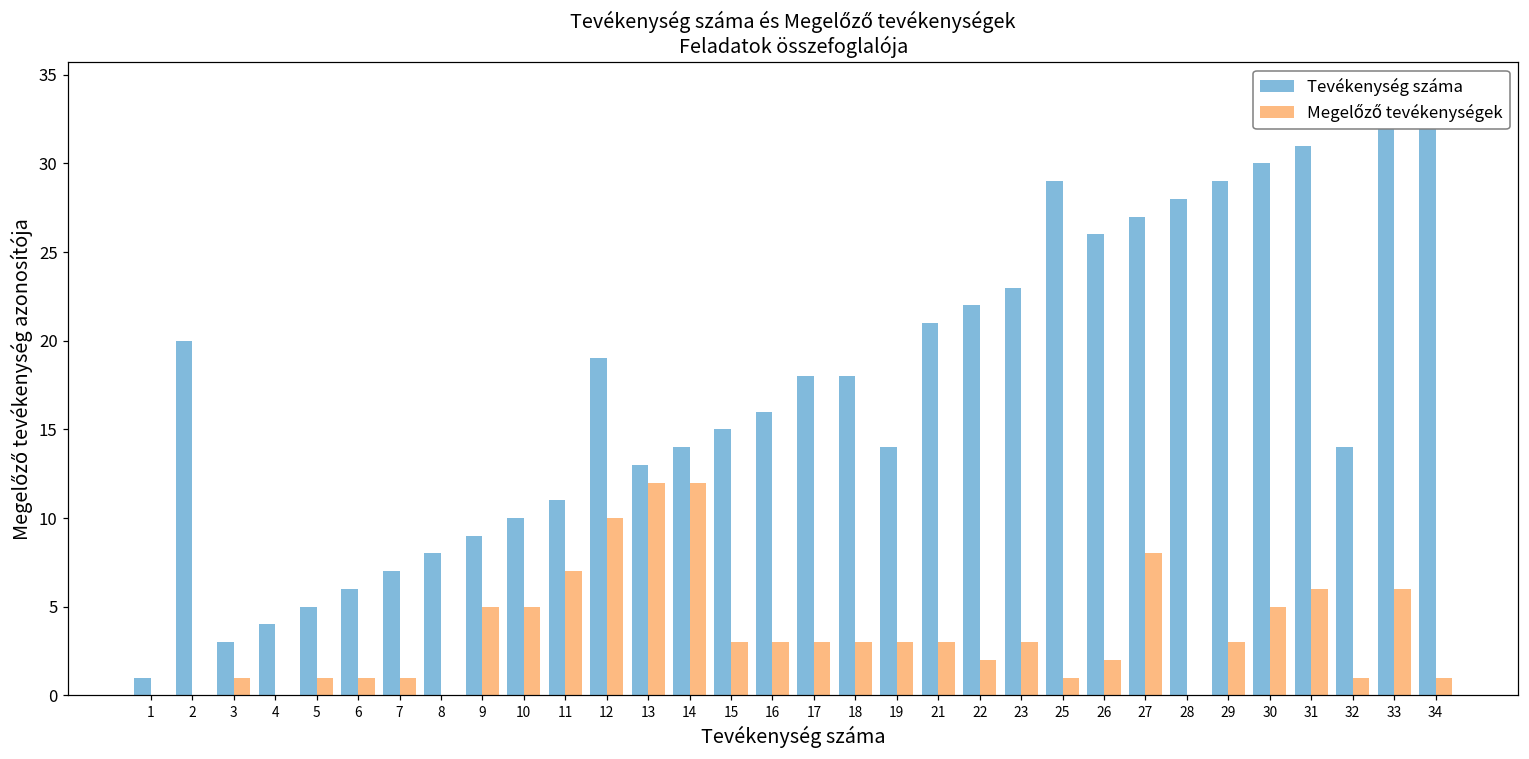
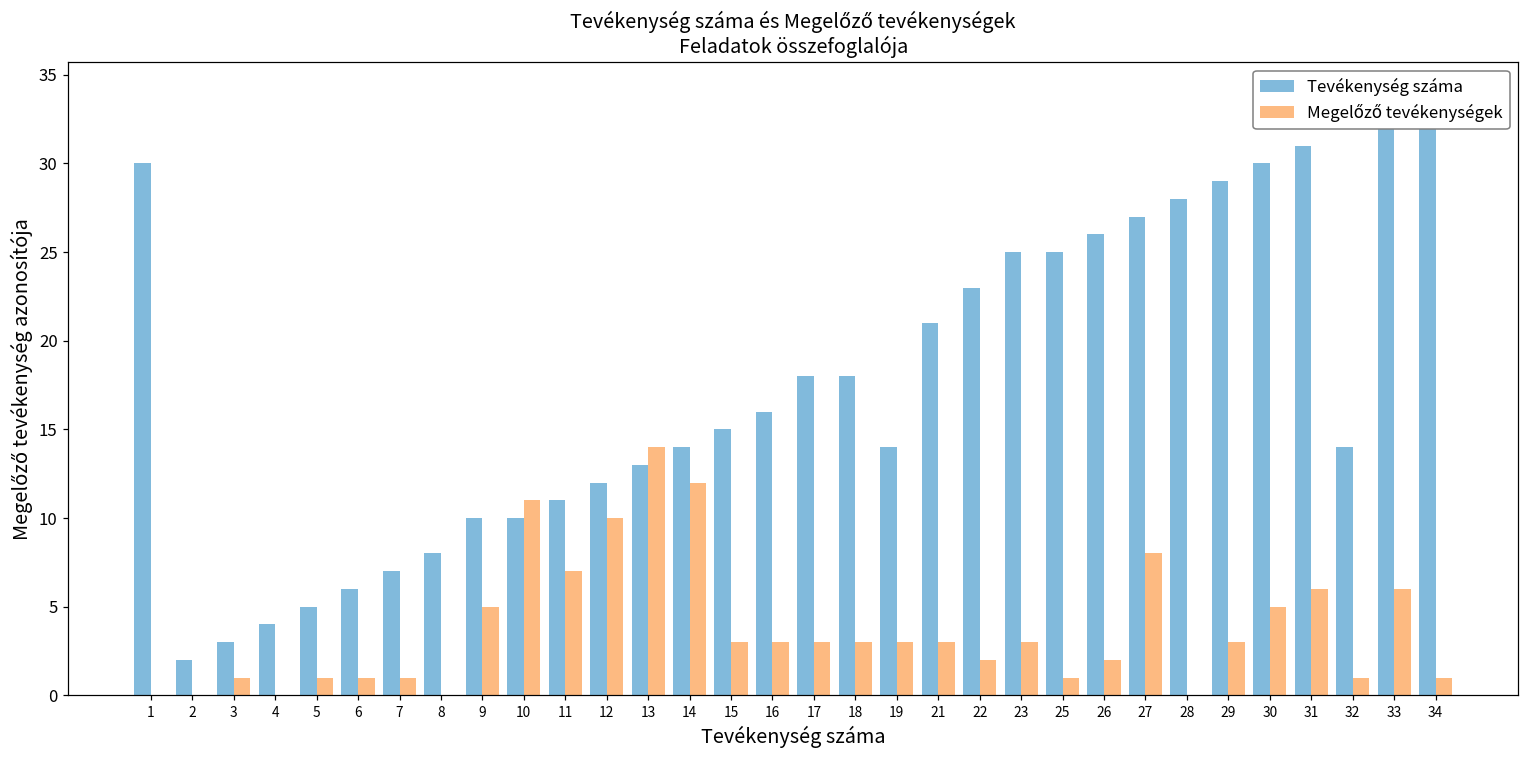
Tevékenység száma, 1: 1 -> 30
Tevékenység száma, 2: 20 -> 2
Tevékenység száma, 9: 9 -> 10
Megelőző tevékenységek, 10: 5 -> 11
Tevékenység száma, 12: 19 -> 12
Megelőző tevékenységek, 13: 12 -> 14
Tevékenység száma, 22: 22 -> 23
Tevékenység száma, 23: 23 -> 25
Tevékenység száma, 25: 29 -> 25
